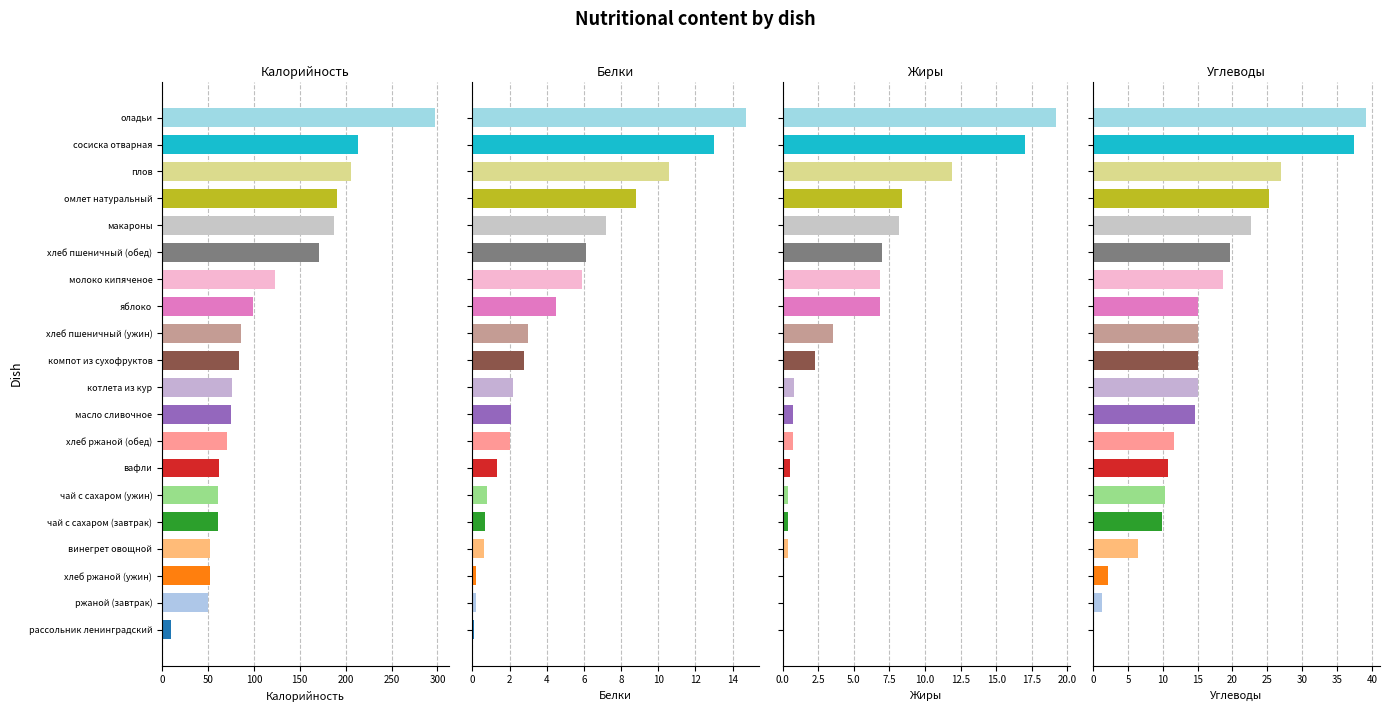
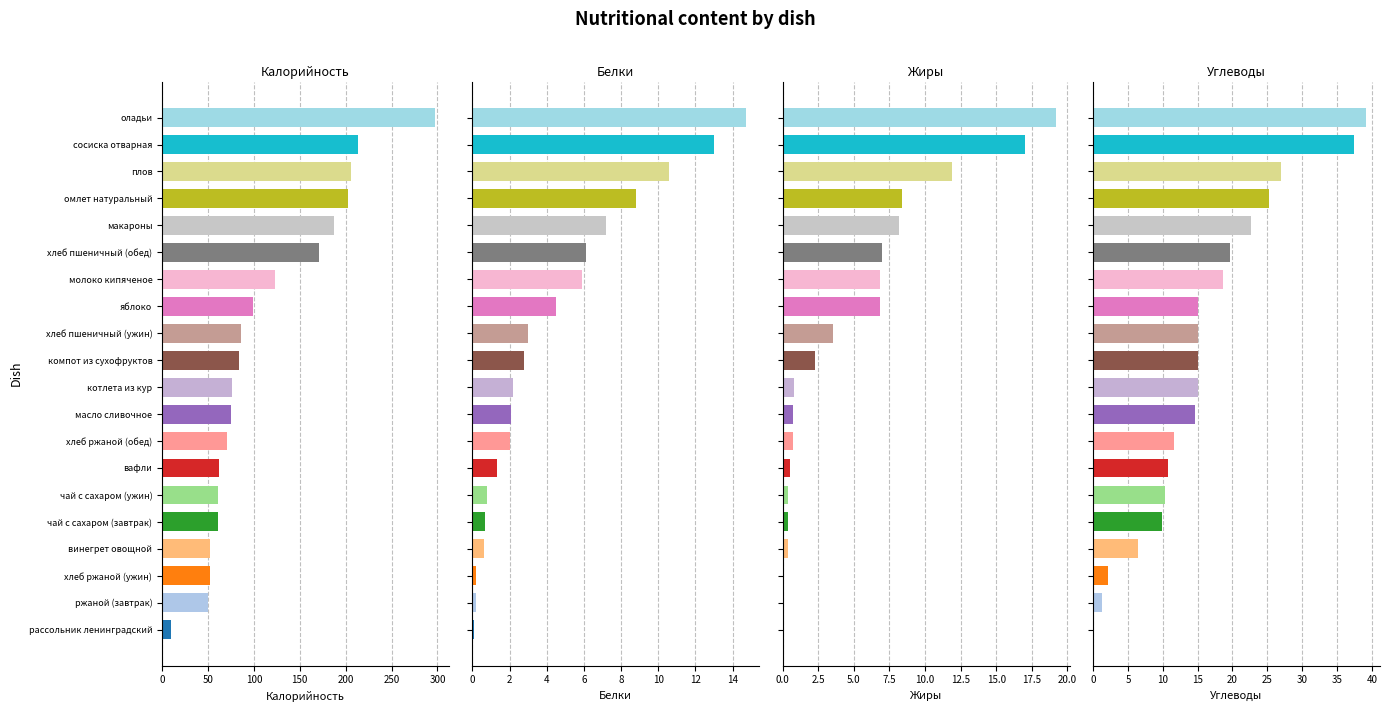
Калорийность, омлет натуральный: 190 -> 200
